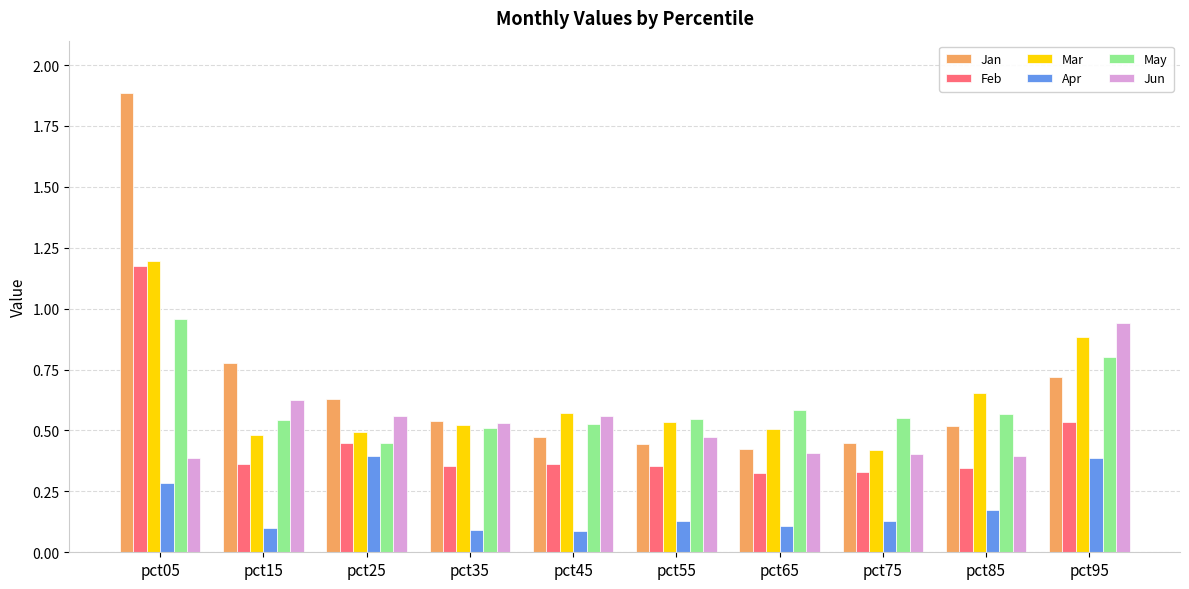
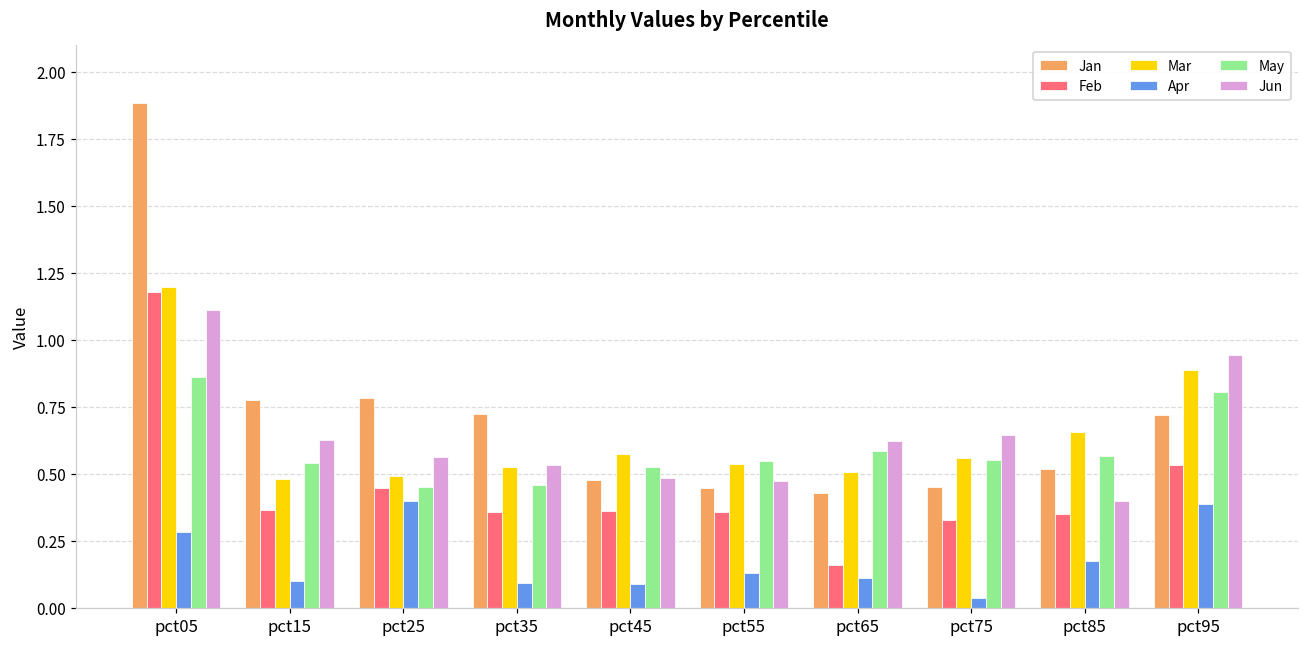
May, pct05: 0.96 -> 0.86
Jun, pct05: 0.39 -> 1.11
Jan, pct25: 0.63 -> 0.78
Jan, pct35: 0.54 -> 0.72
May, pct35: 0.51 -> 0.46
Jun, pct45: 0.56 -> 0.48
Feb, pct65: 0.32 -> 0.16
Jun, pct65: 0.41 -> 0.62
Mar, pct75: 0.42 -> 0.56
Apr, pct75: 0.13 -> 0.03
Jun, pct75: 0.40 -> 0.65
